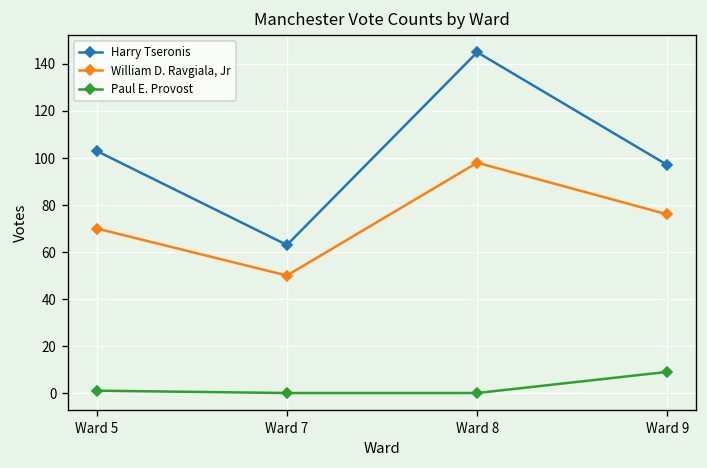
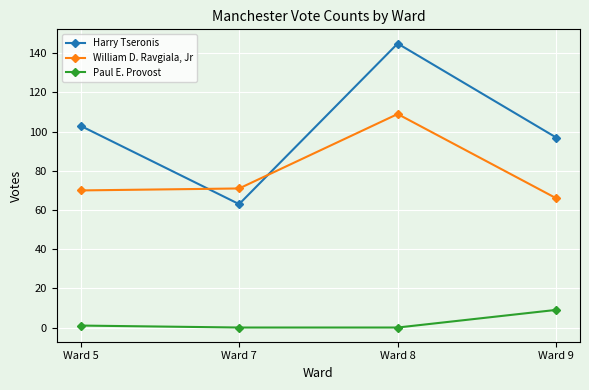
William D. Ravgiala, Jr, Ward 7: 50 -> 71
William D. Ravgiala, Jr, Ward 8: 98 -> 109
William D. Ravgiala, Jr, Ward 9: 76 -> 66
